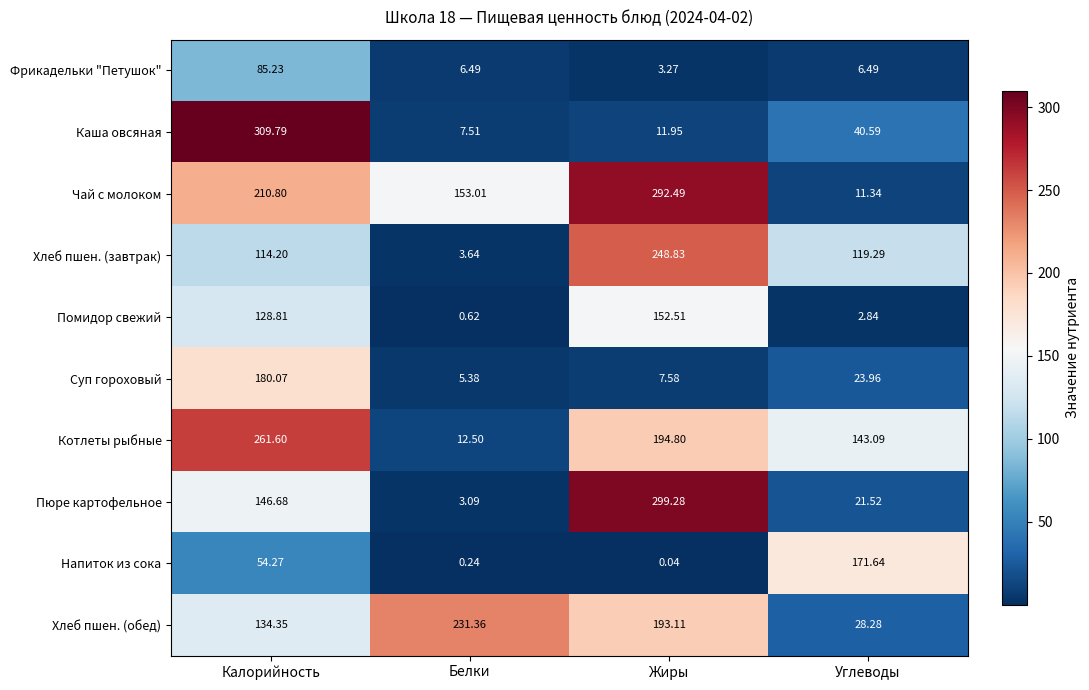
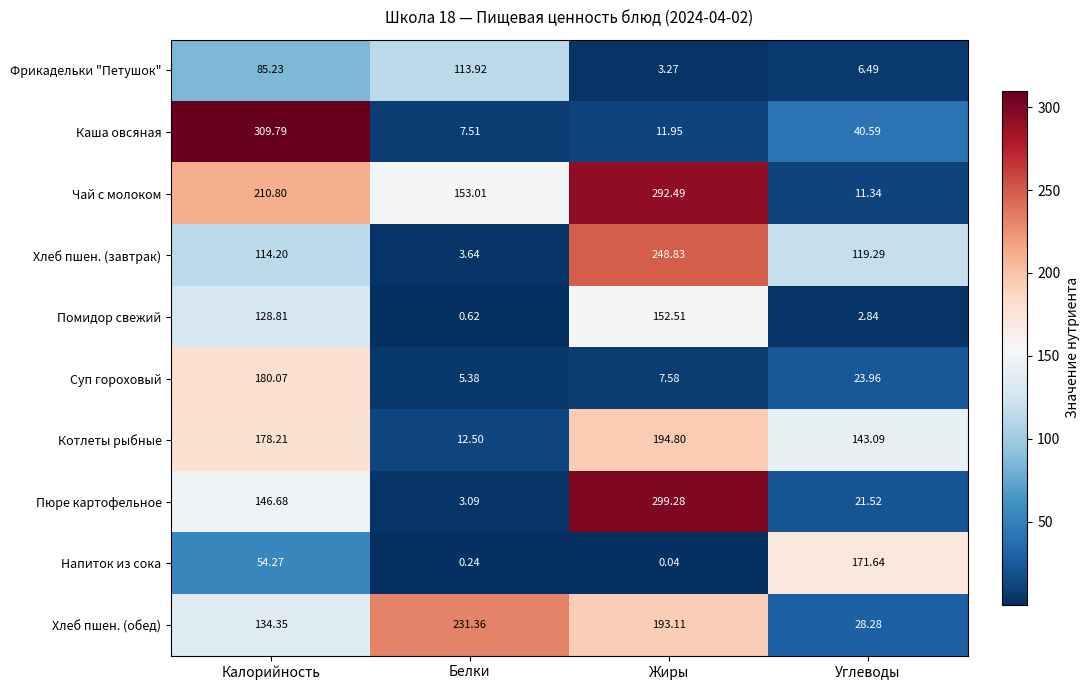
Фрикадельки "Петушок", Белки: 6.49 -> 113.92
Котлеты рыбные, Калорийность: 261.60 -> 178.21
